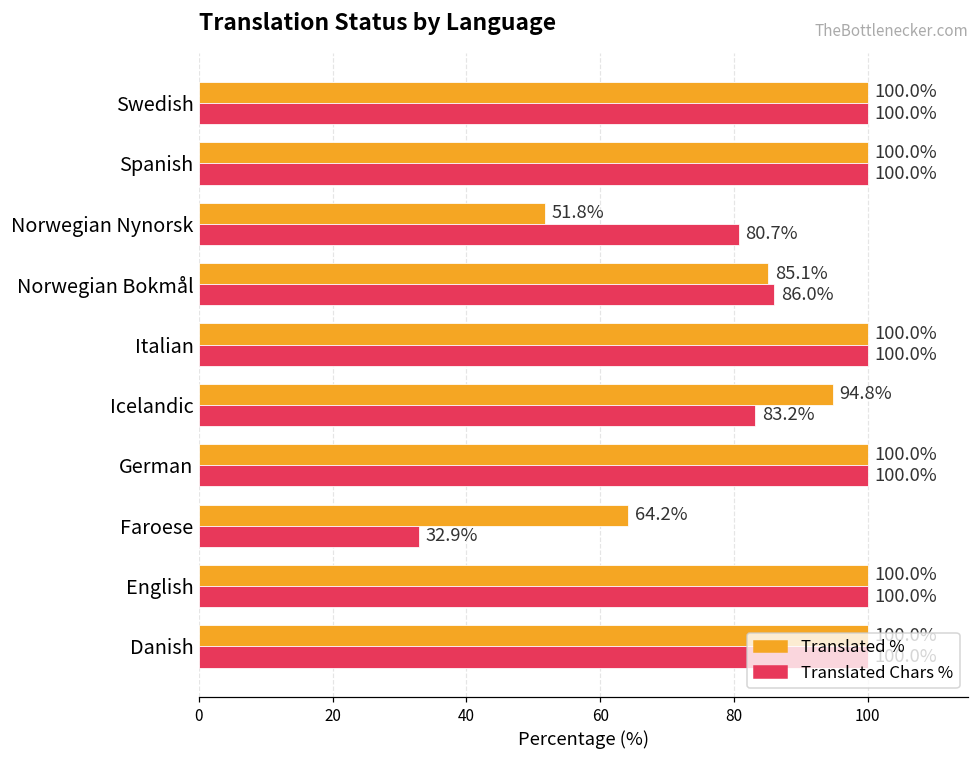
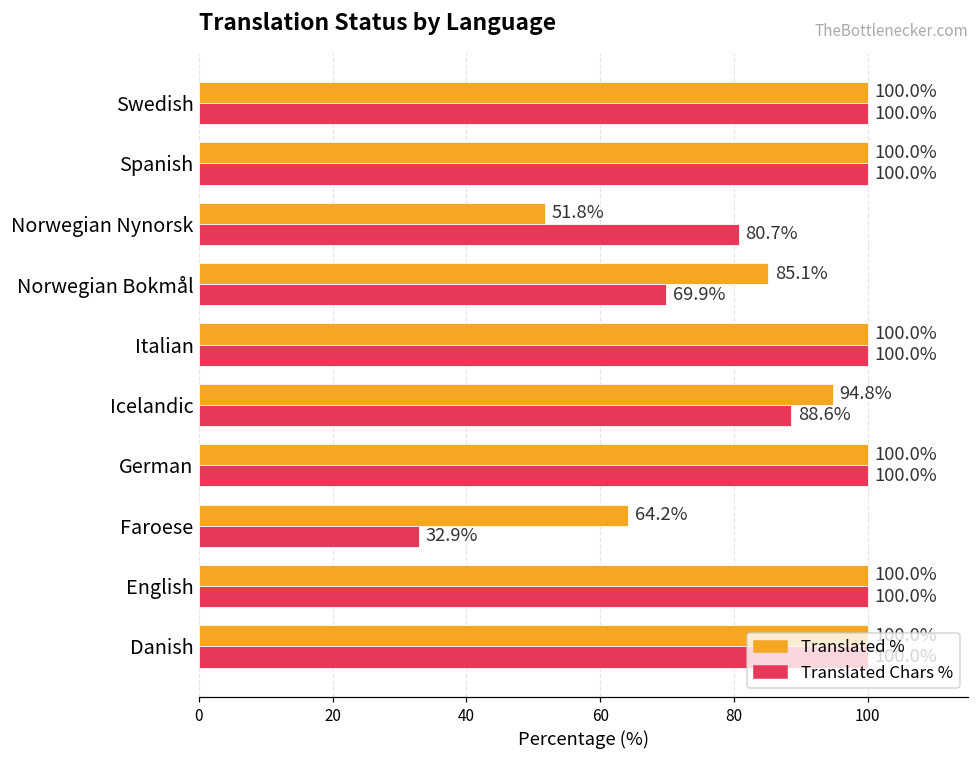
Translated Chars %, Norwegian Bokmål: 86.0% -> 69.9%
Translated Chars %, Icelandic: 83.2% -> 88.6%
